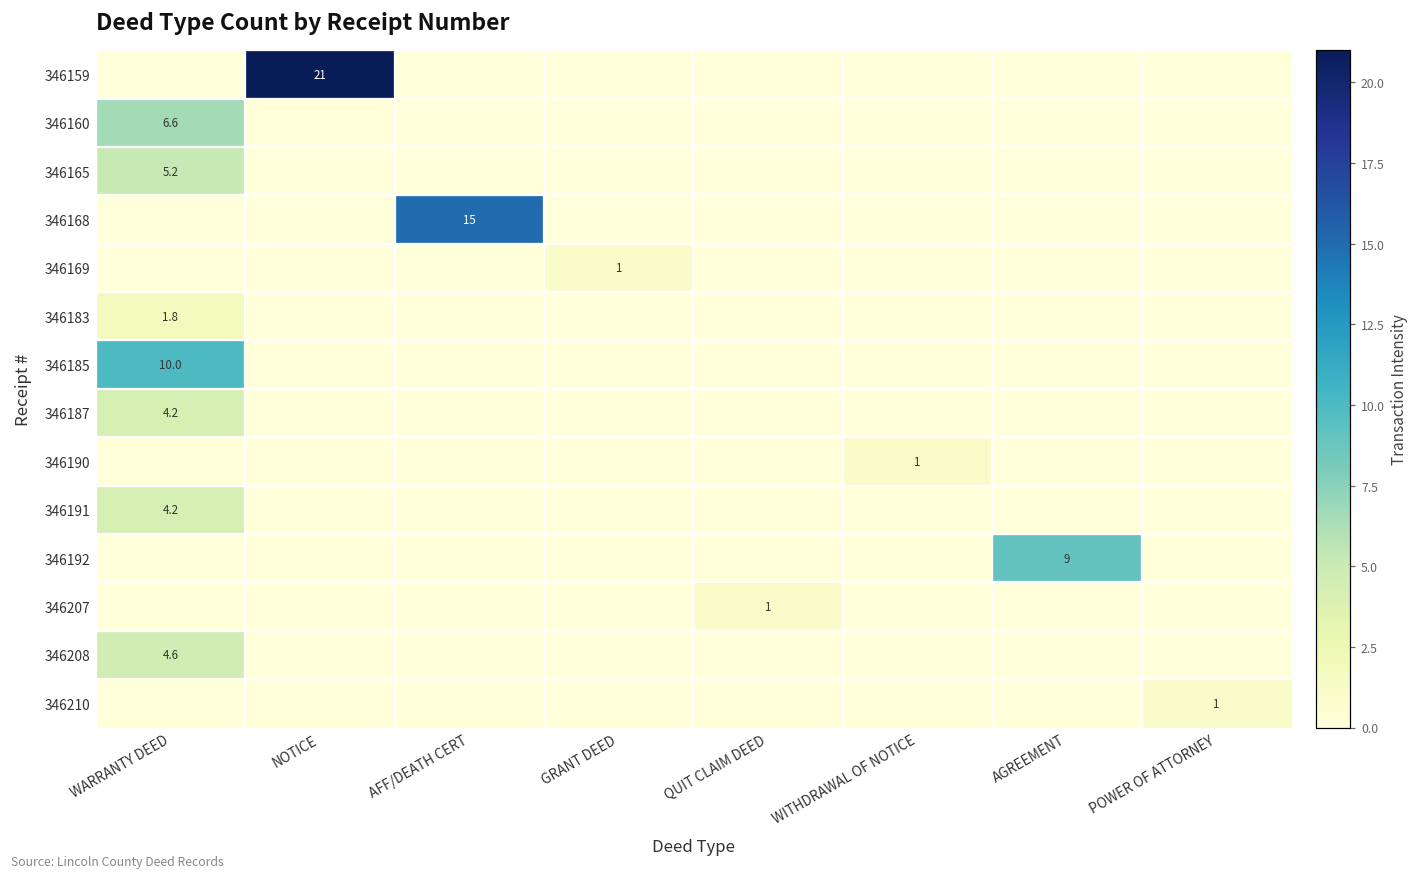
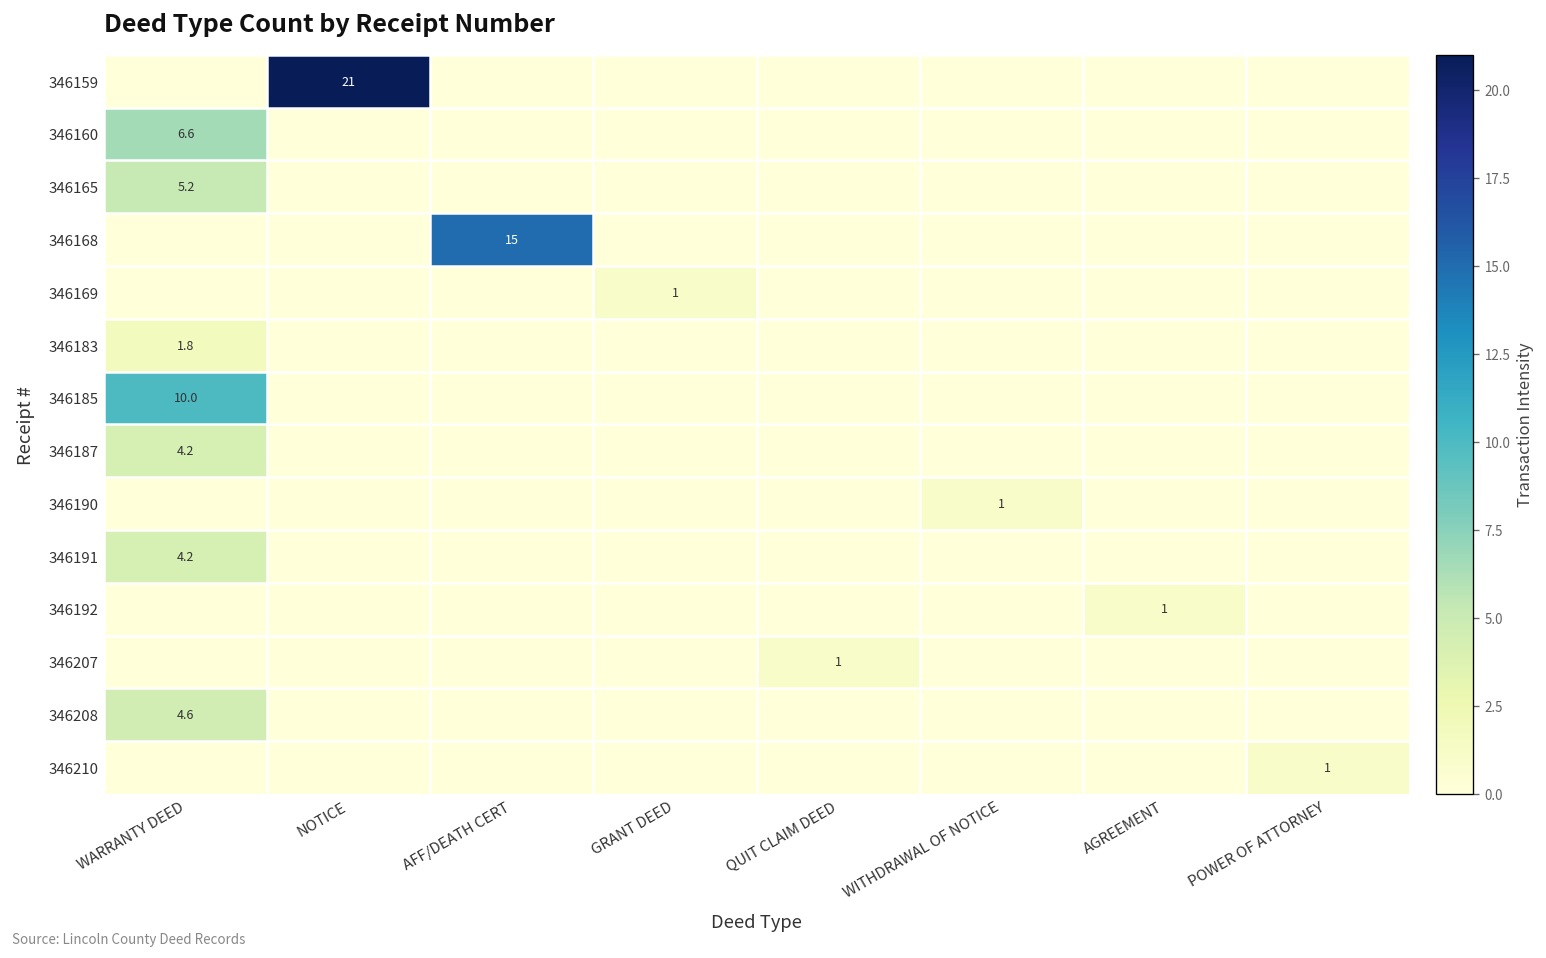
346192, AGREEMENT: 9 -> 1
